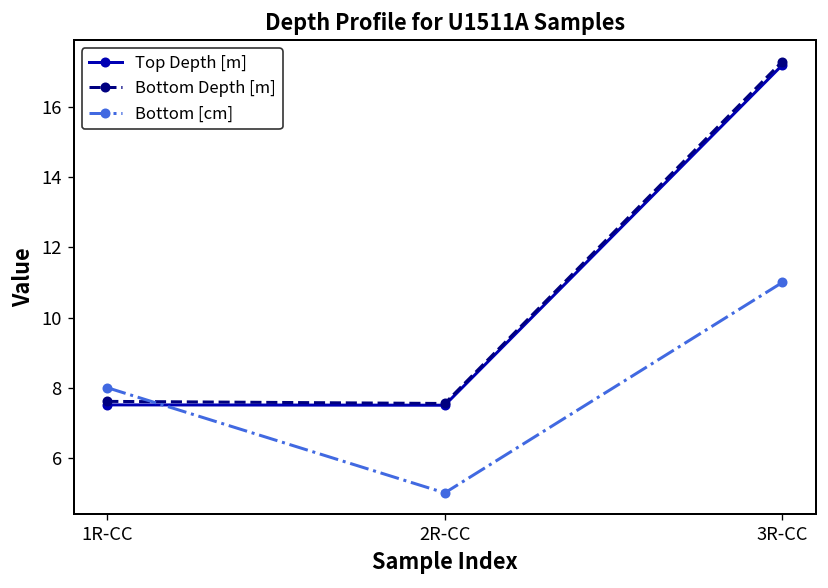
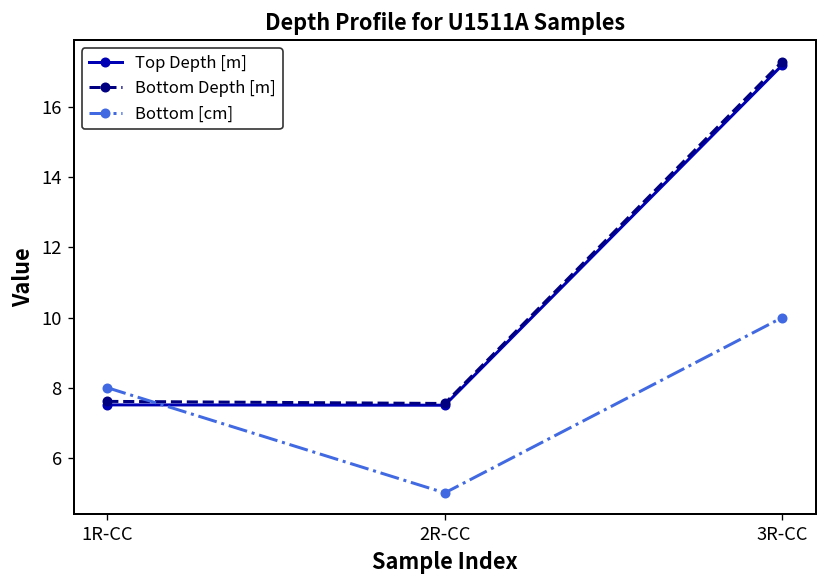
Bottom [cm], 3R-CC: 11 -> 10
